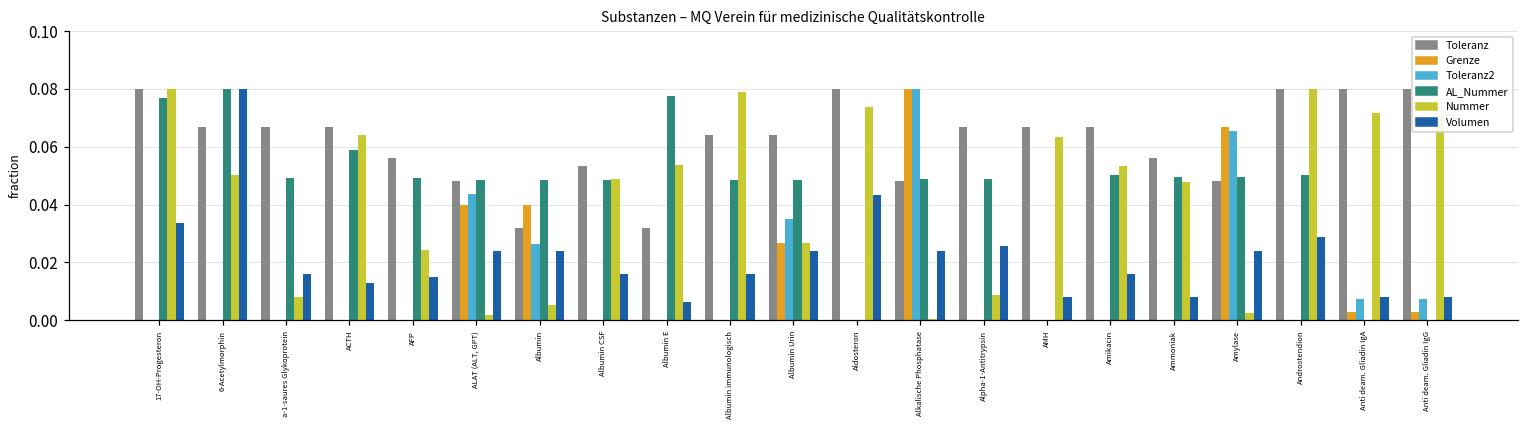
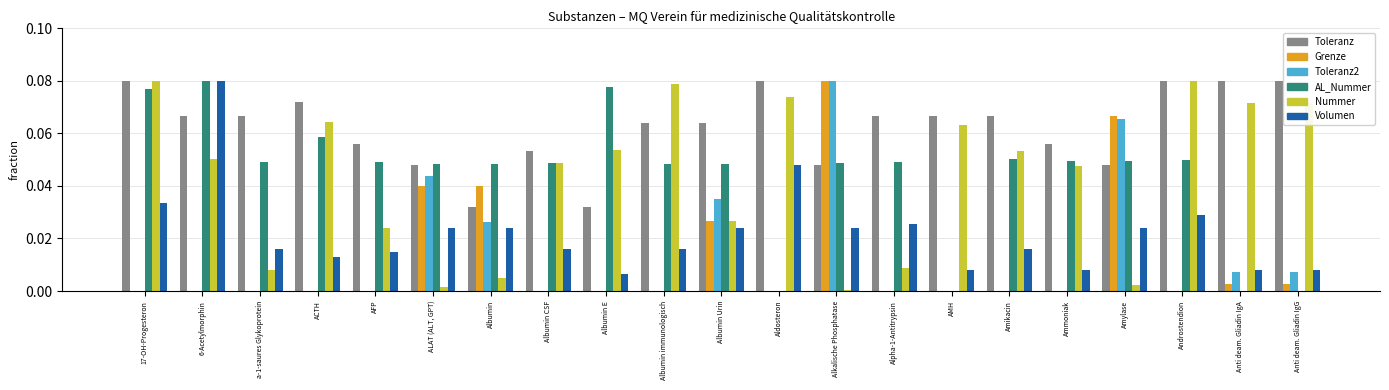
Toleranz, ACTH: 0.067 -> 0.072
Volumen, Aldosteron: 0.043 -> 0.048
